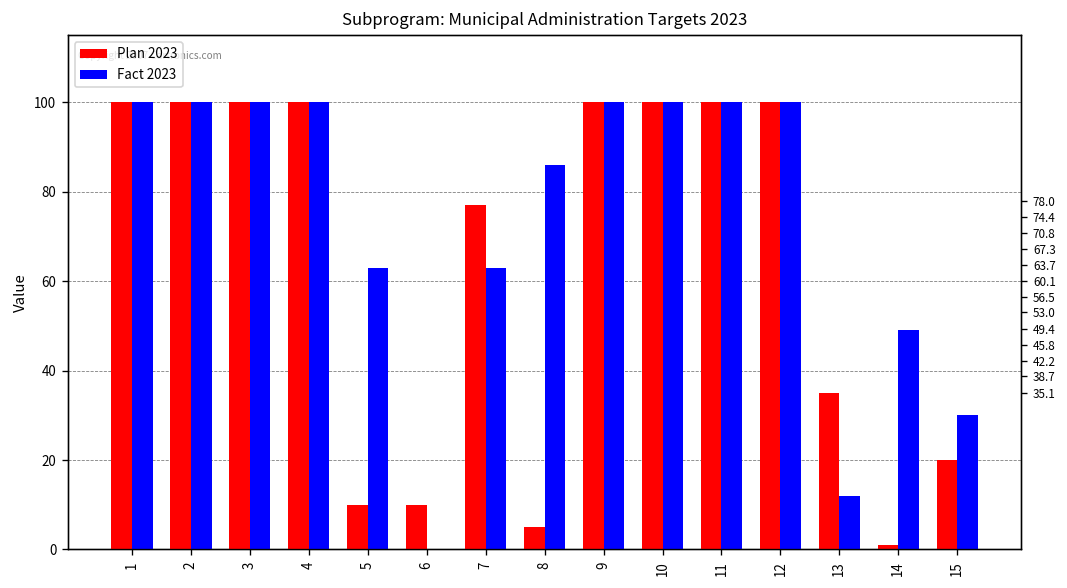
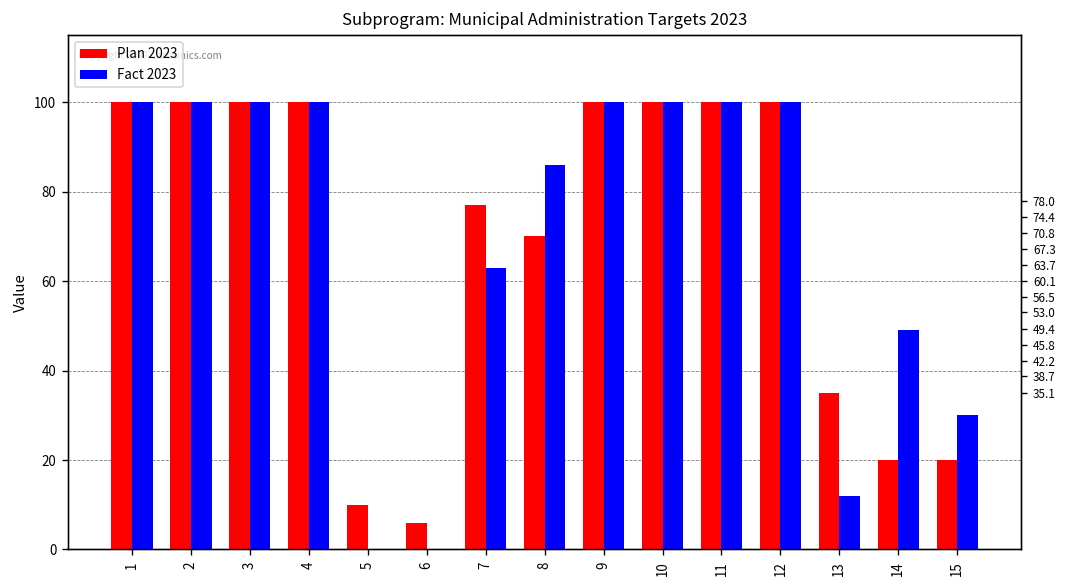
Fact 2023, 5: 63 -> 0
Plan 2023, 6: 10 -> 6
Plan 2023, 8: 5 -> 70
Plan 2023, 14: 1 -> 20
